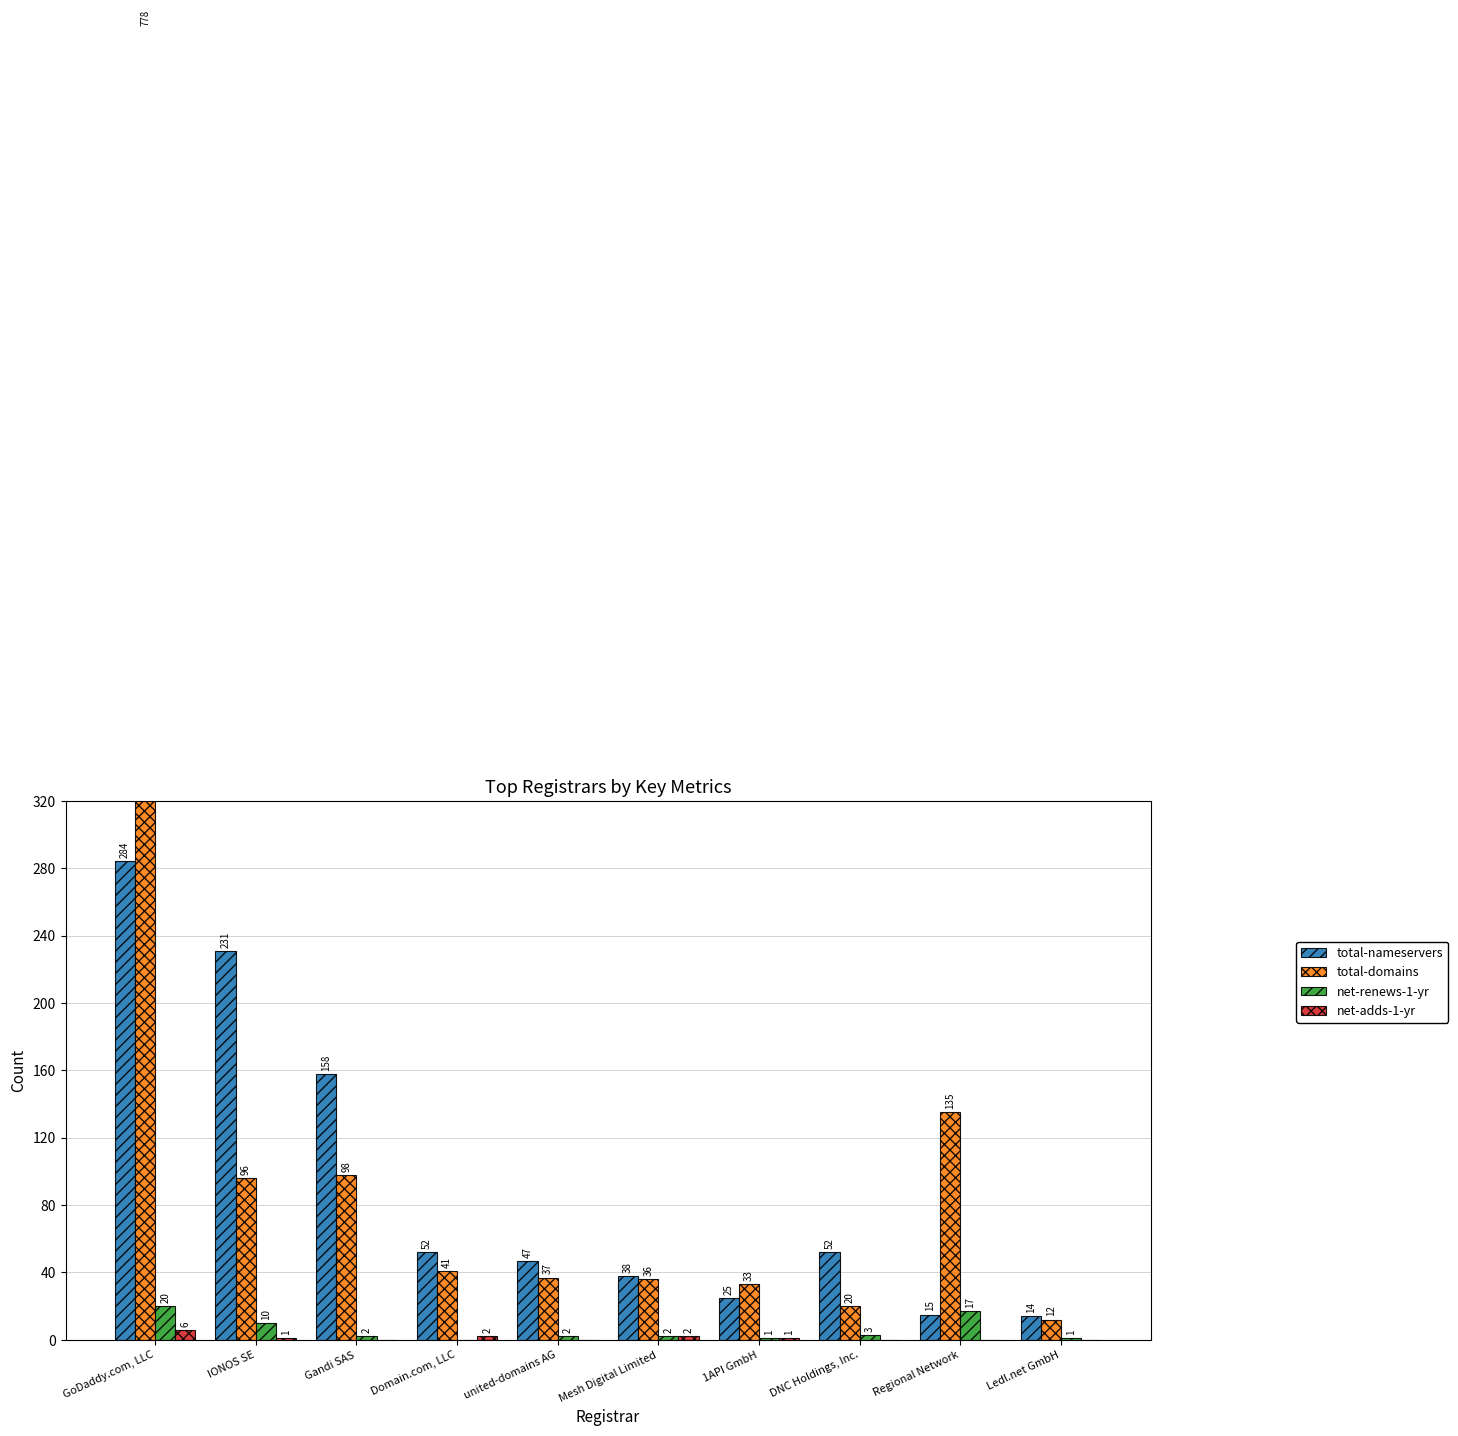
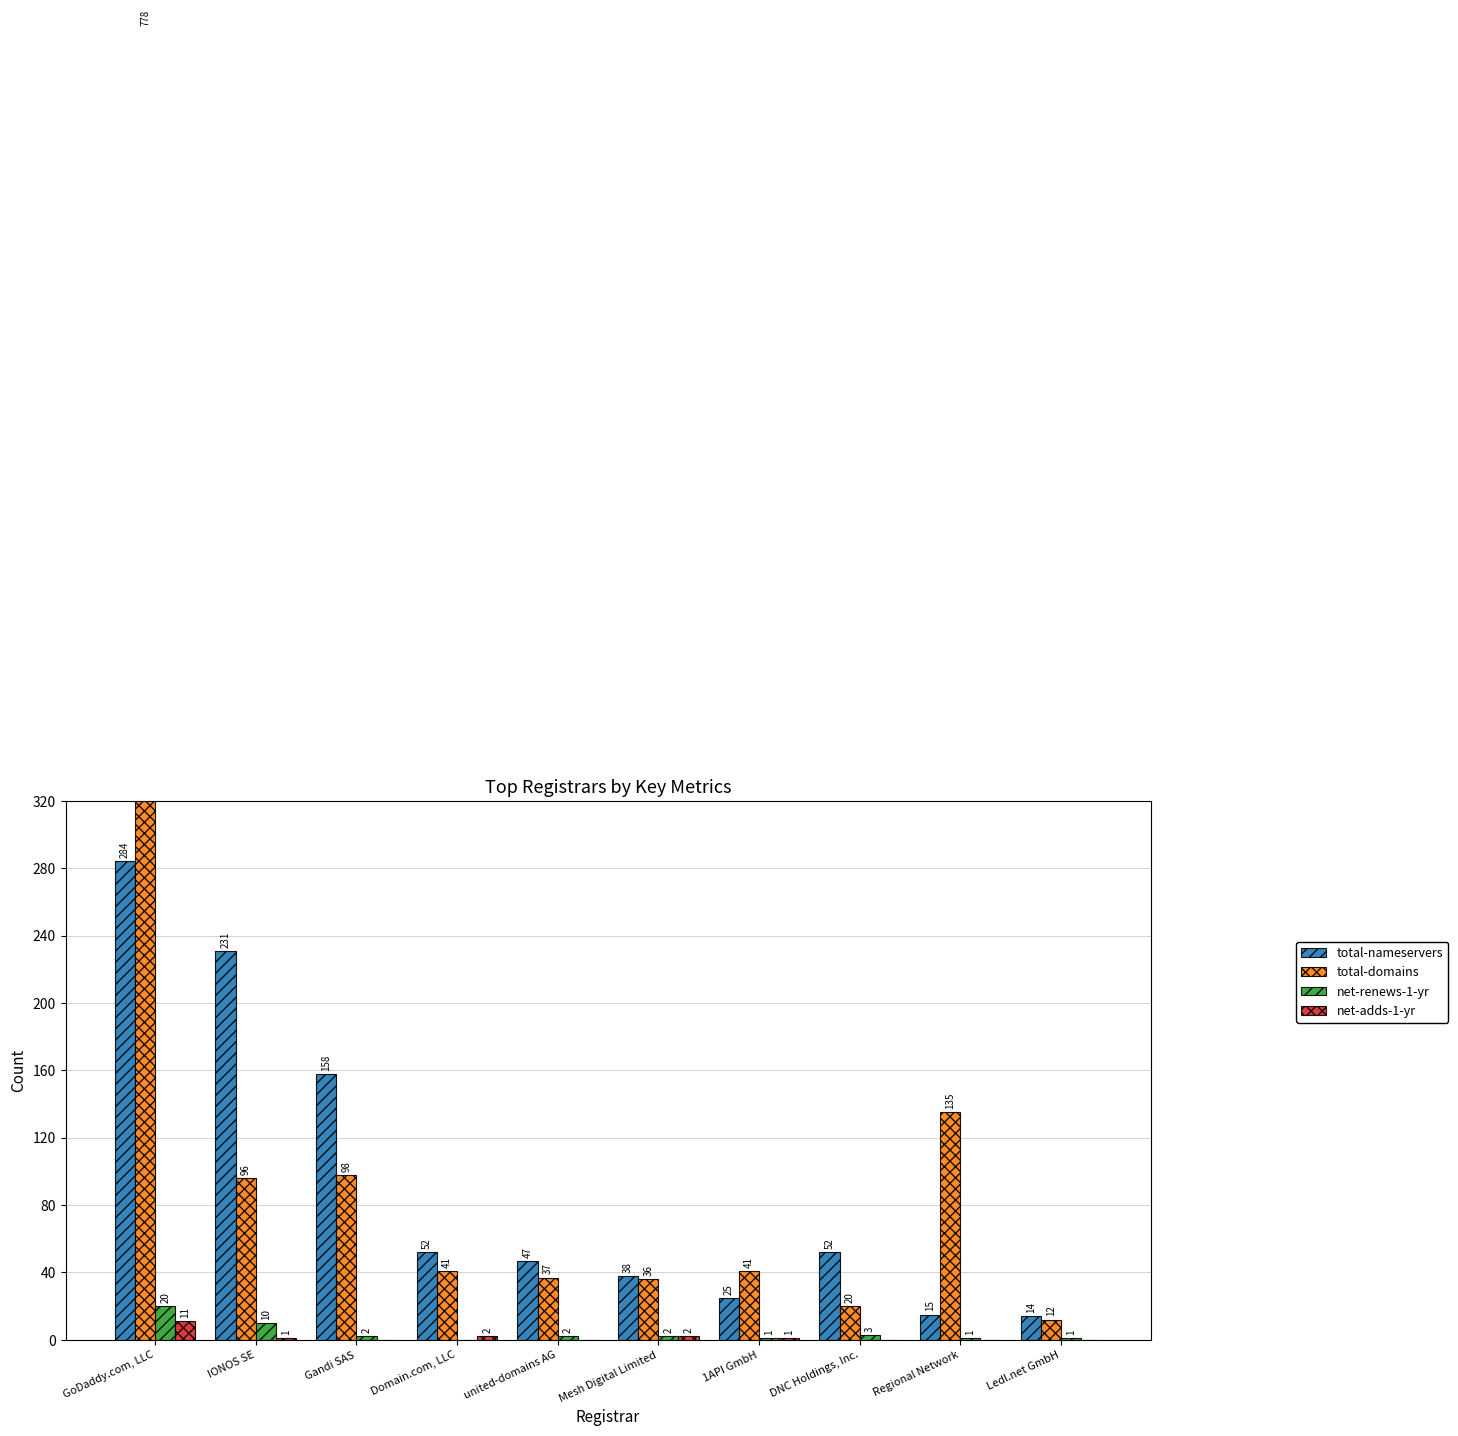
net-adds-1-yr, GoDaddy.com, LLC: 6 -> 11
total-domains, 1API GmbH: 33 -> 41
net-renews-1-yr, Regional Network: 17 -> 1
